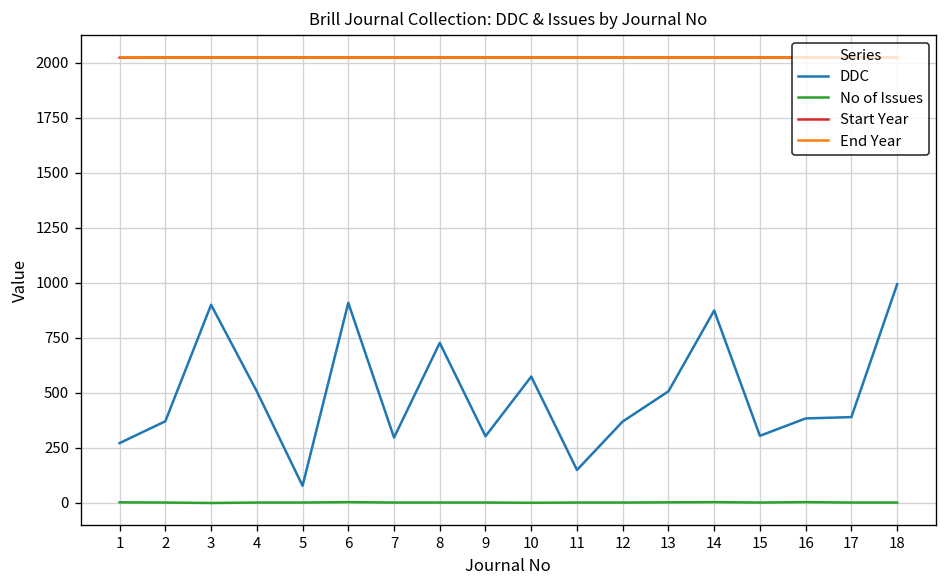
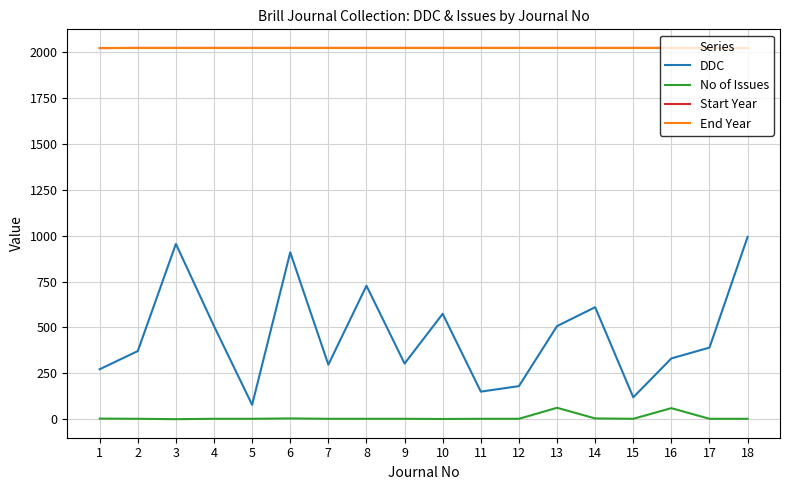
DDC, 3: 900 -> 960
DDC, 12: 370 -> 180
No of Issues, 13: 0 -> 60
DDC, 14: 870 -> 610
DDC, 15: 310 -> 120
DDC, 16: 380 -> 330
No of Issues, 16: 0 -> 60
